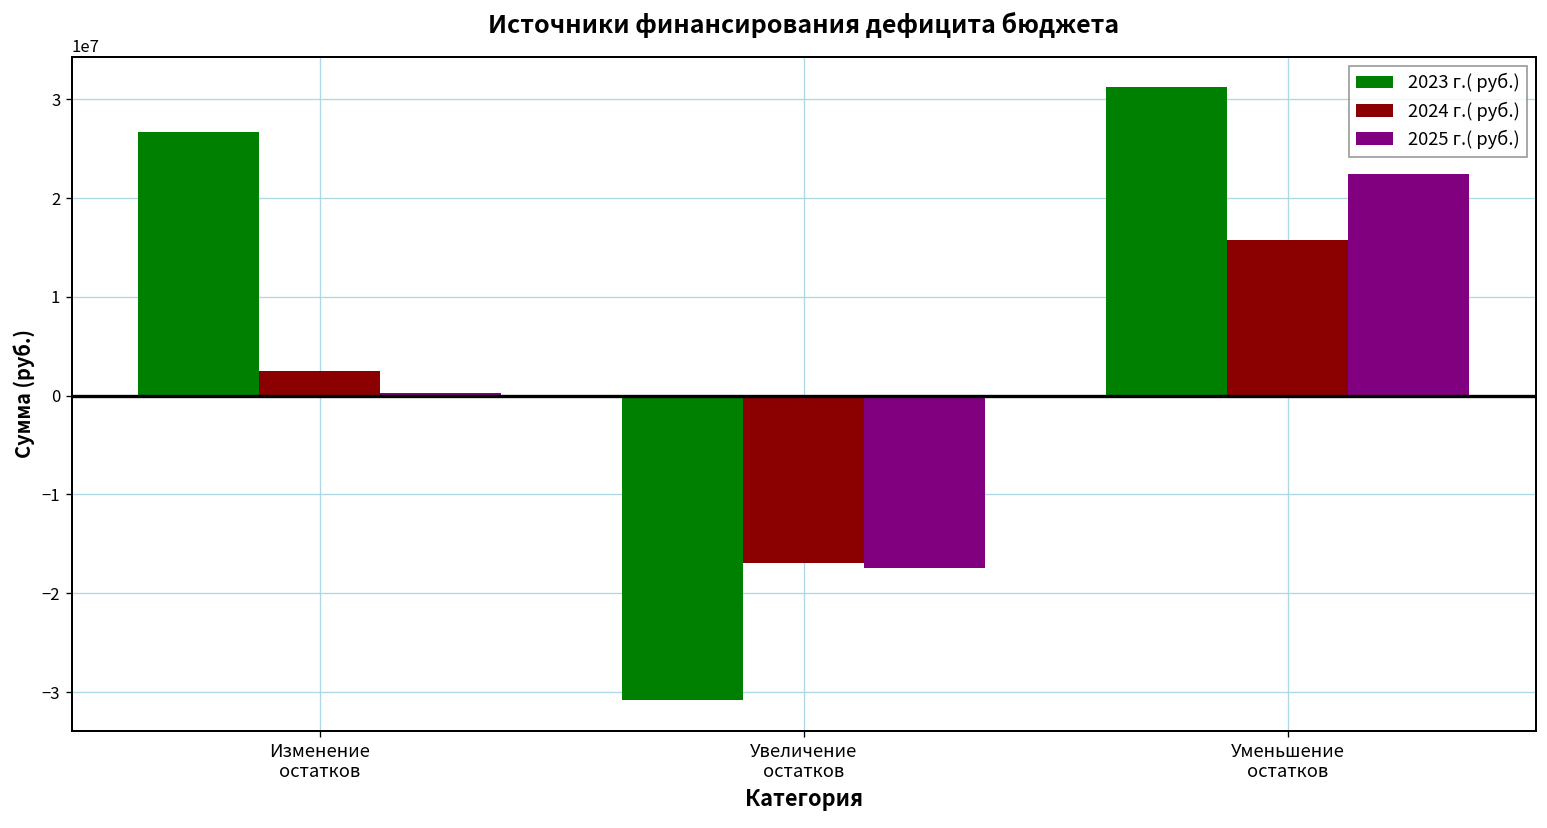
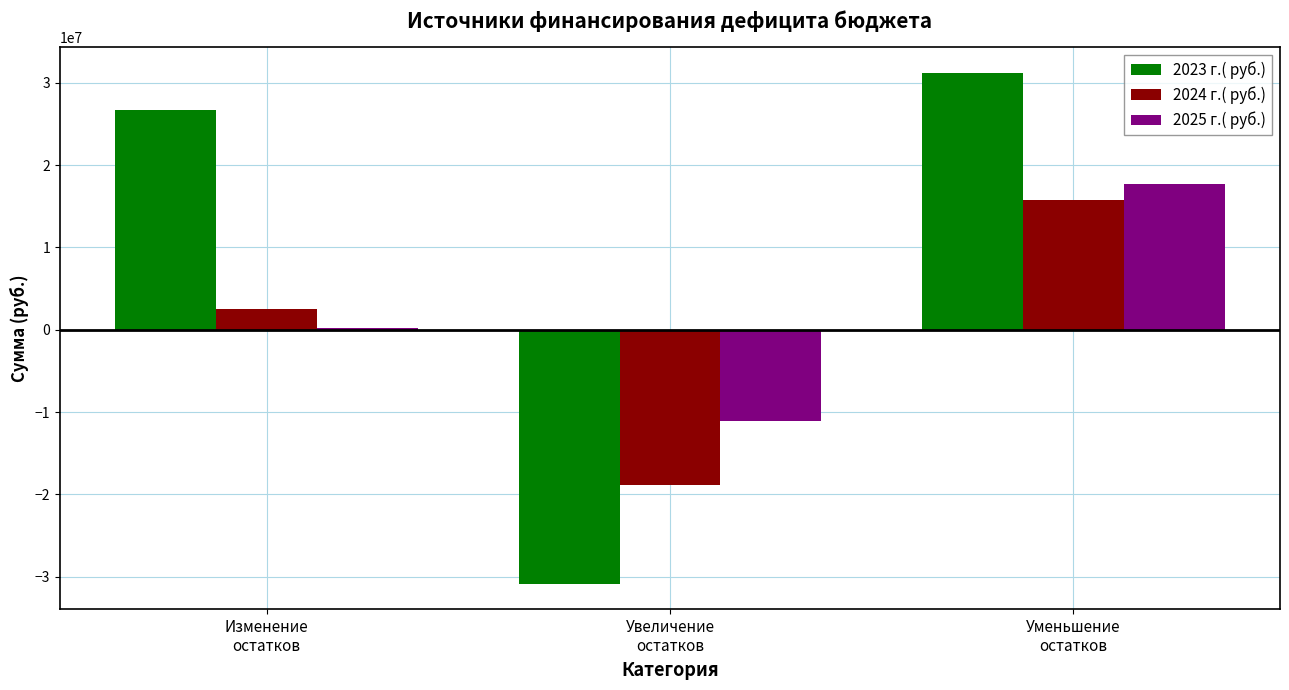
2024 г.( руб.), Увеличение остатков: -17000000 -> -19000000
2025 г.( руб.), Увеличение остатков: -17000000 -> -11000000
2025 г.( руб.), Уменьшение остатков: 22000000 -> 18000000
